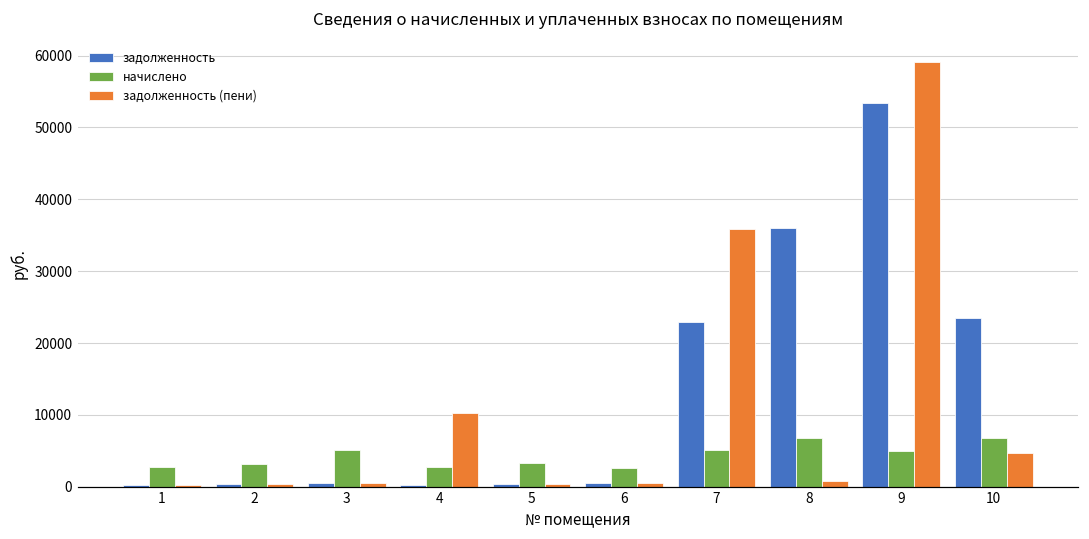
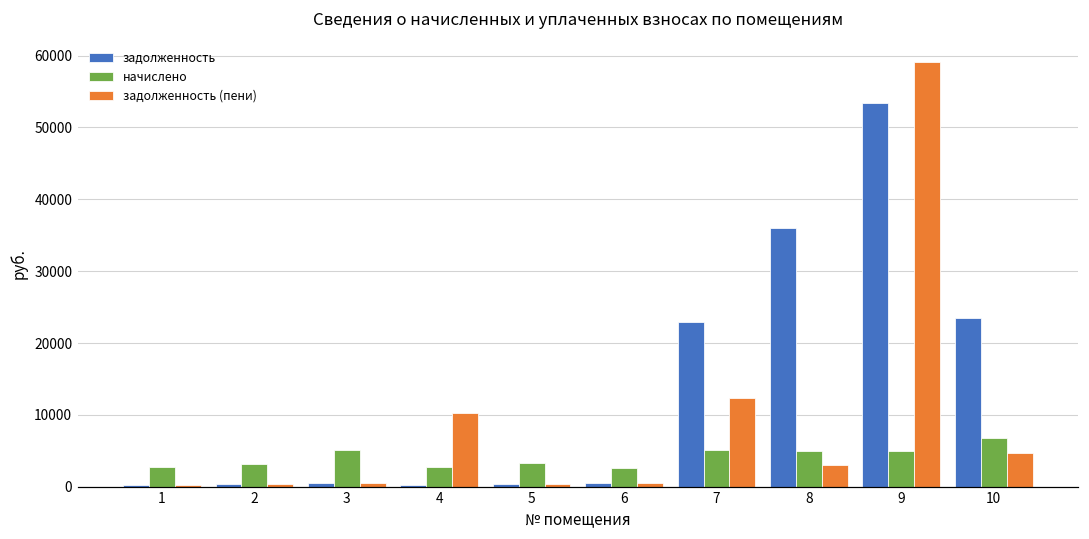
задолженность (пени), 7: 36000 -> 12000
начислено, 8: 7000 -> 5000
задолженность (пени), 8: 1000 -> 3000
